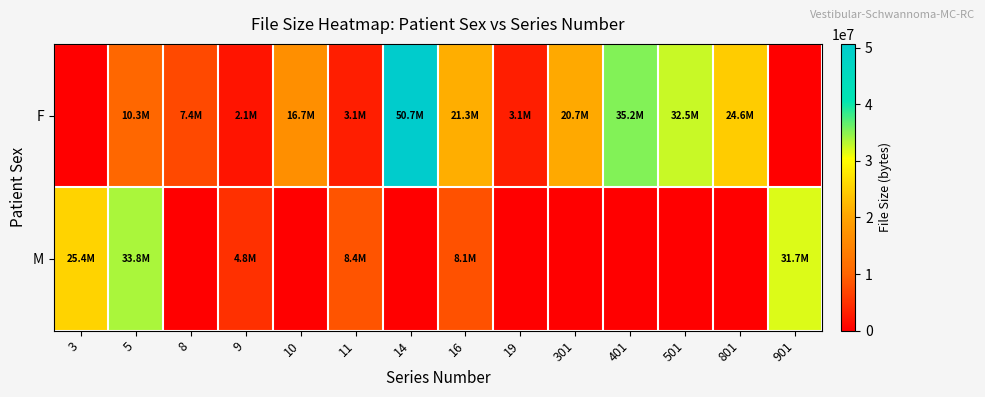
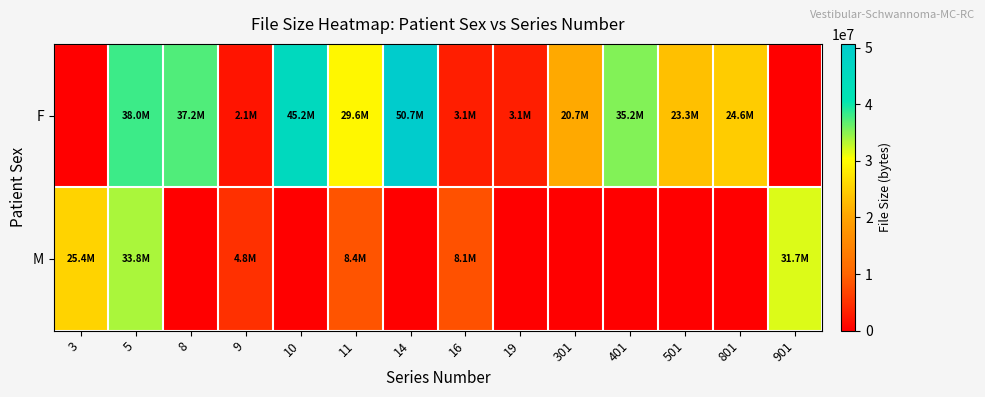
F, 5: 10.3M -> 38.0M
F, 8: 7.4M -> 37.2M
F, 10: 16.7M -> 45.2M
F, 11: 3.1M -> 29.6M
F, 16: 21.3M -> 3.1M
F, 501: 32.5M -> 23.3M
